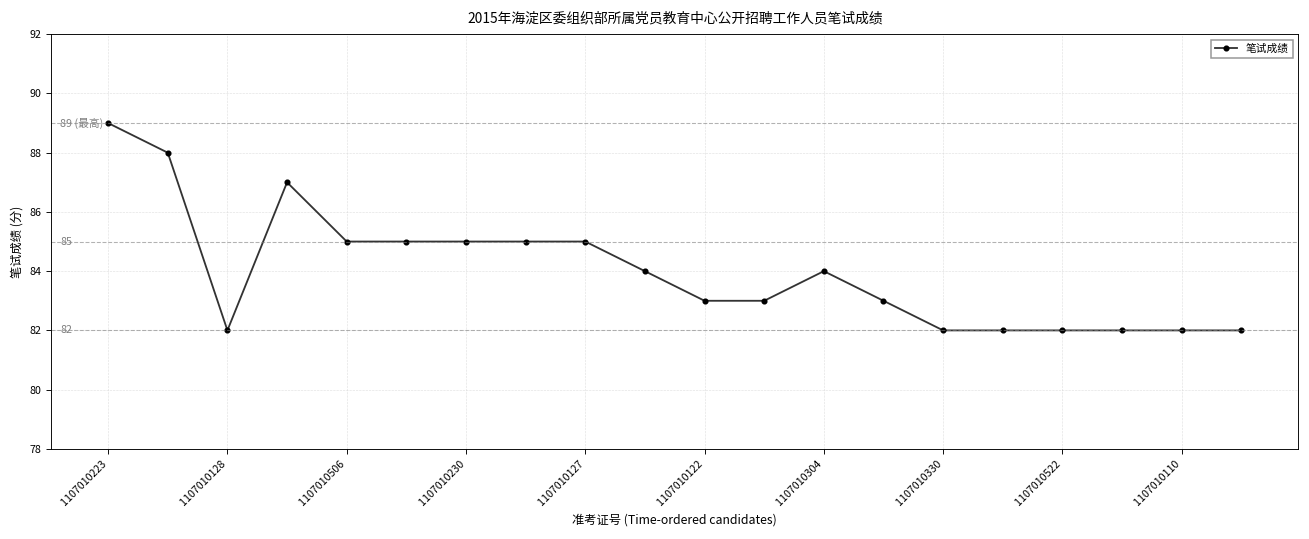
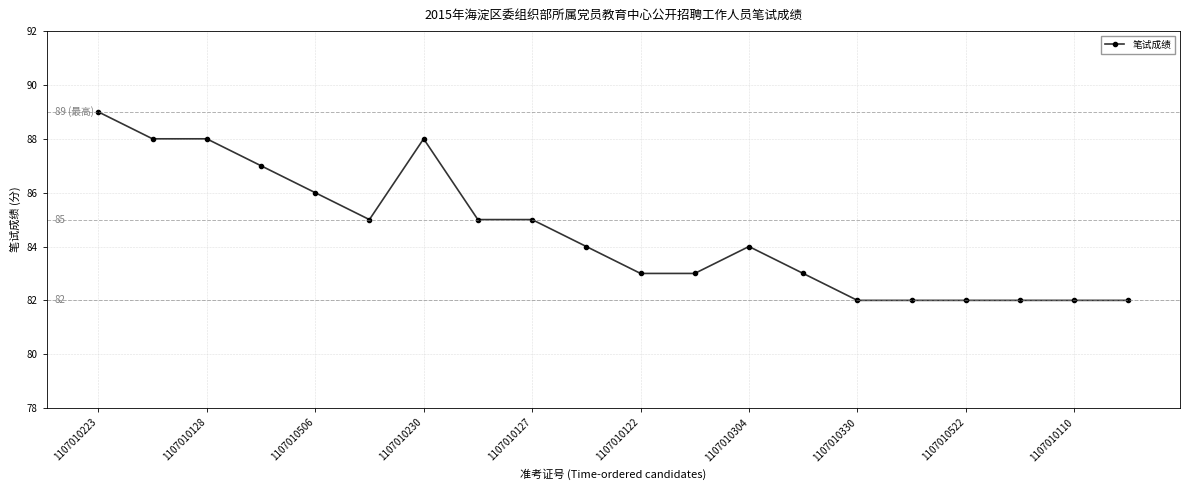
1107010128: 82 -> 88
1107010506: 85 -> 86
1107010230: 85 -> 88
